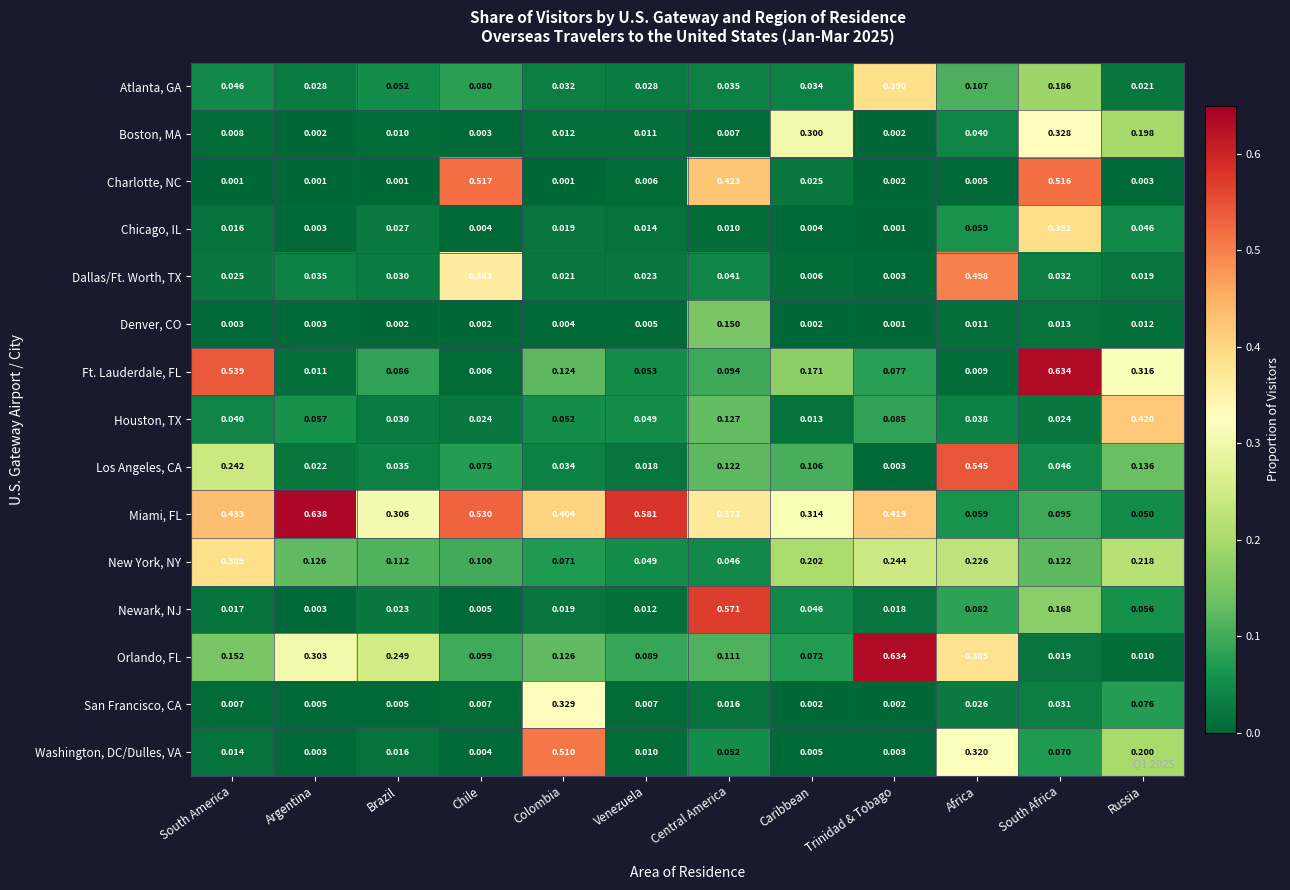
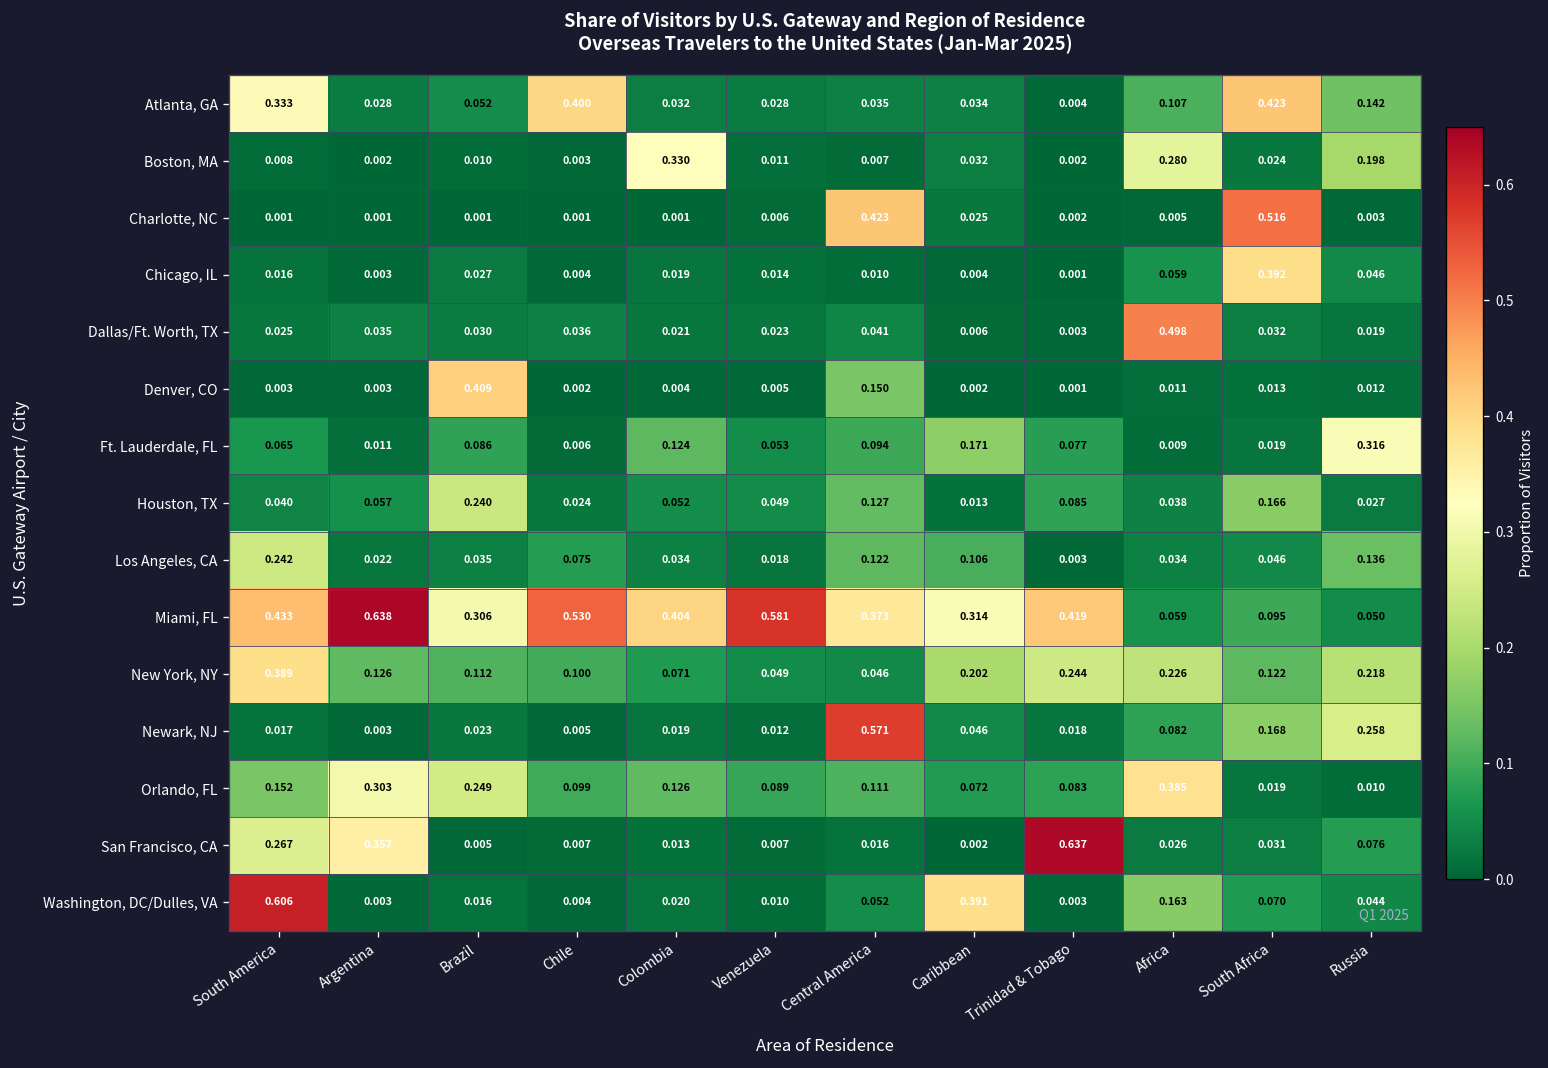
Atlanta, GA, South America: 0.046 -> 0.333
Atlanta, GA, Chile: 0.080 -> 0.400
Atlanta, GA, Trinidad & Tobago: 0.390 -> 0.004
Atlanta, GA, South Africa: 0.186 -> 0.423
Atlanta, GA, Russia: 0.021 -> 0.142
Boston, MA, Colombia: 0.012 -> 0.330
Boston, MA, Caribbean: 0.300 -> 0.032
Boston, MA, Africa: 0.040 -> 0.280
Boston, MA, South Africa: 0.328 -> 0.024
Charlotte, NC, Chile: 0.517 -> 0.001
Dallas/Ft. Worth, TX, Chile: 0.363 -> 0.036
Denver, CO, Brazil: 0.002 -> 0.409
Ft. Lauderdale, FL, South America: 0.539 -> 0.065
Ft. Lauderdale, FL, South Africa: 0.634 -> 0.019
Houston, TX, Brazil: 0.030 -> 0.240
Houston, TX, South Africa: 0.024 -> 0.166
Houston, TX, Russia: 0.420 -> 0.027
Los Angeles, CA, Africa: 0.545 -> 0.034
Newark, NJ, Russia: 0.056 -> 0.258
Orlando, FL, Trinidad & Tobago: 0.634 -> 0.083
San Francisco, CA, South America: 0.007 -> 0.267
San Francisco, CA, Argentina: 0.005 -> 0.357
San Francisco, CA, Colombia: 0.329 -> 0.013
San Francisco, CA, Trinidad & Tobago: 0.002 -> 0.637
Washington, DC/Dulles, VA, South America: 0.014 -> 0.606
Washington, DC/Dulles, VA, Colombia: 0.510 -> 0.020
Washington, DC/Dulles, VA, Caribbean: 0.005 -> 0.391
Washington, DC/Dulles, VA, Africa: 0.320 -> 0.163
Washington, DC/Dulles, VA, Russia: 0.200 -> 0.044
